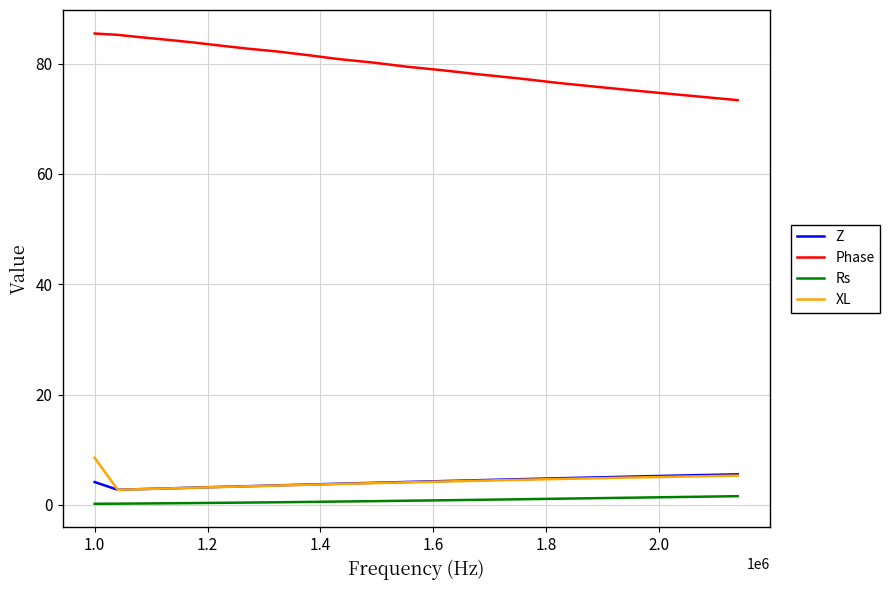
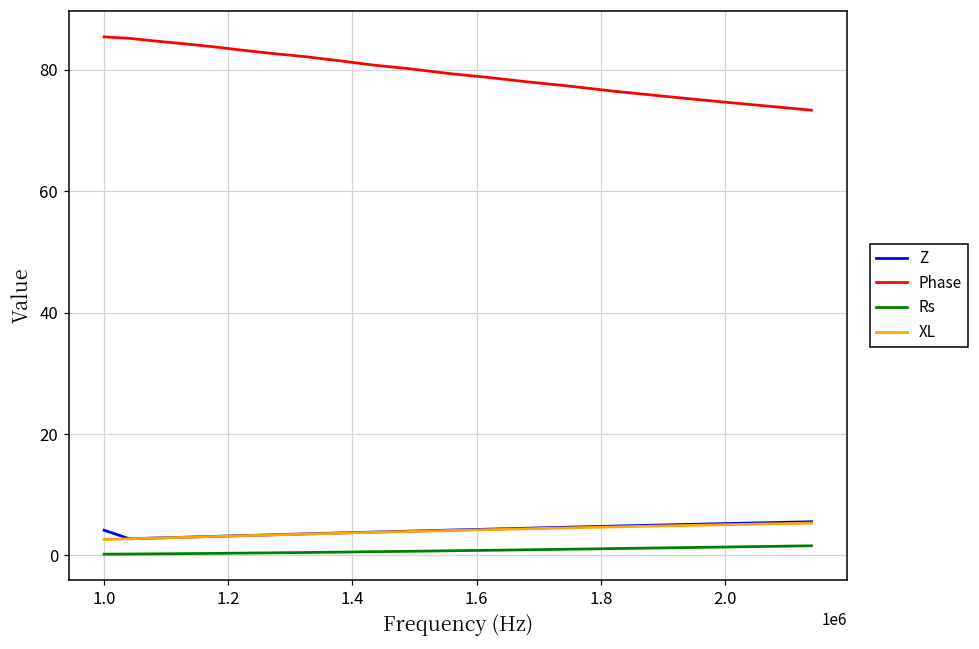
XL, 1.0: 9 -> 3
